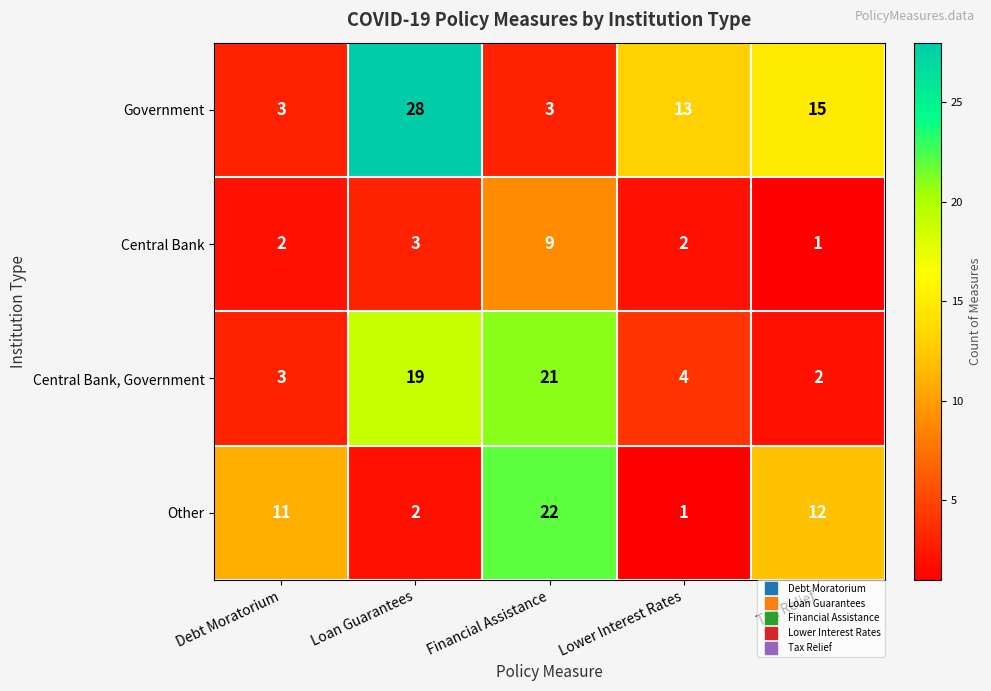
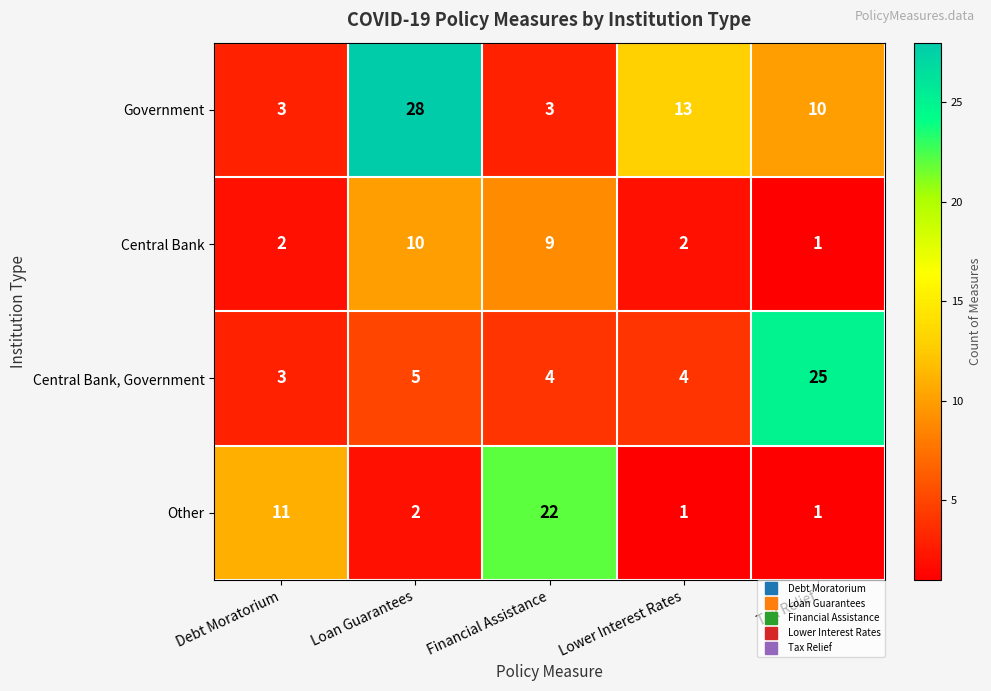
Government, Tax Relief: 15 -> 10
Central Bank, Loan Guarantees: 3 -> 10
Central Bank, Government, Loan Guarantees: 19 -> 5
Central Bank, Government, Financial Assistance: 21 -> 4
Central Bank, Government, Tax Relief: 2 -> 25
Other, Tax Relief: 12 -> 1
